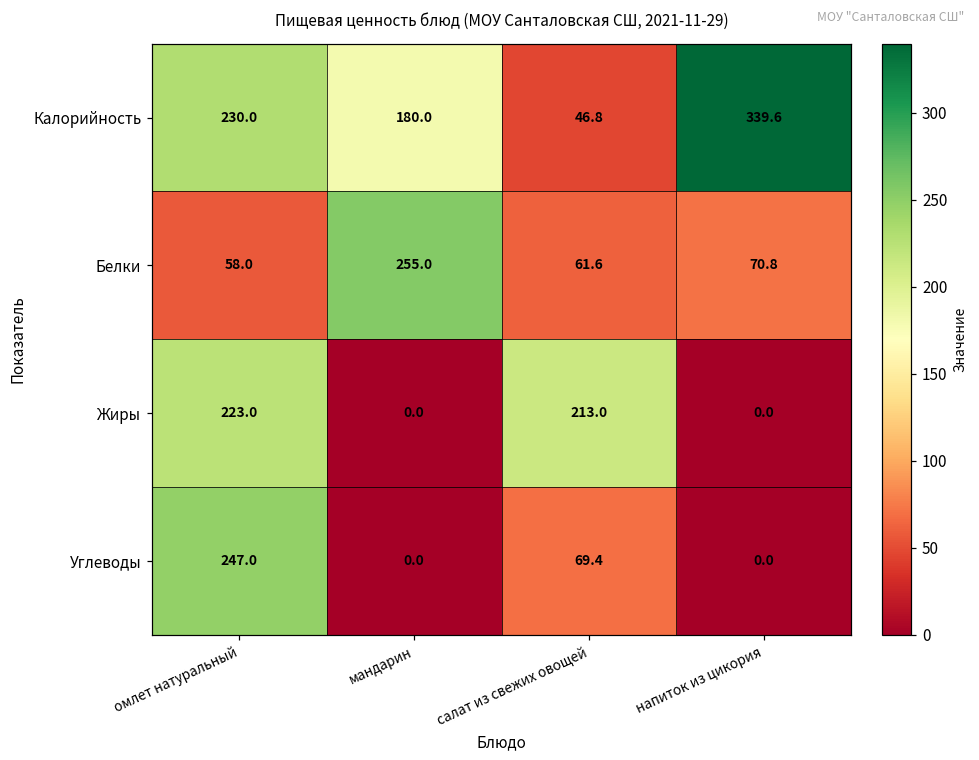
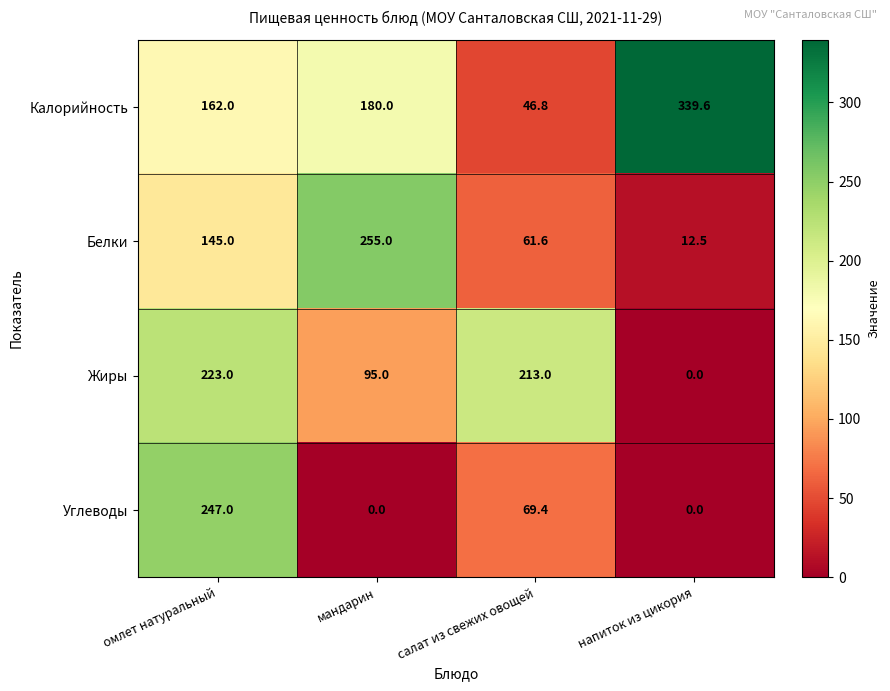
Калорийность, омлет натуральный: 230.0 -> 162.0
Белки, омлет натуральный: 58.0 -> 145.0
Белки, напиток из цикория: 70.8 -> 12.5
Жиры, мандарин: 0.0 -> 95.0
